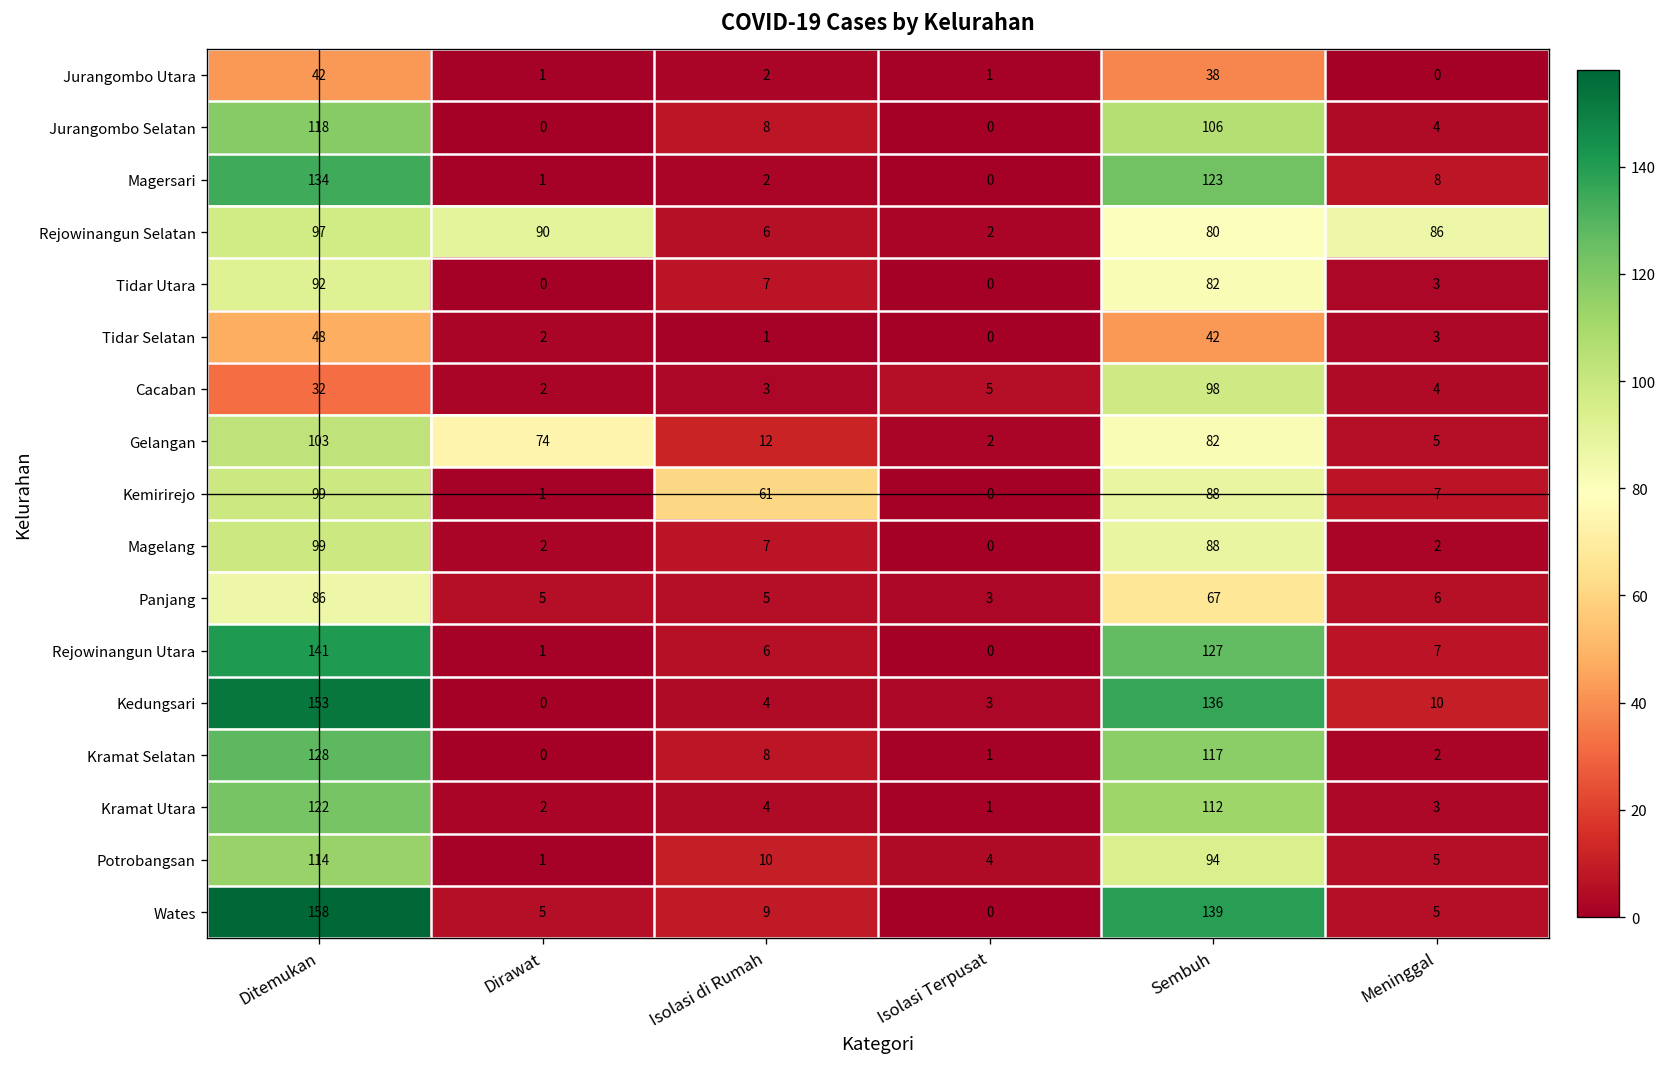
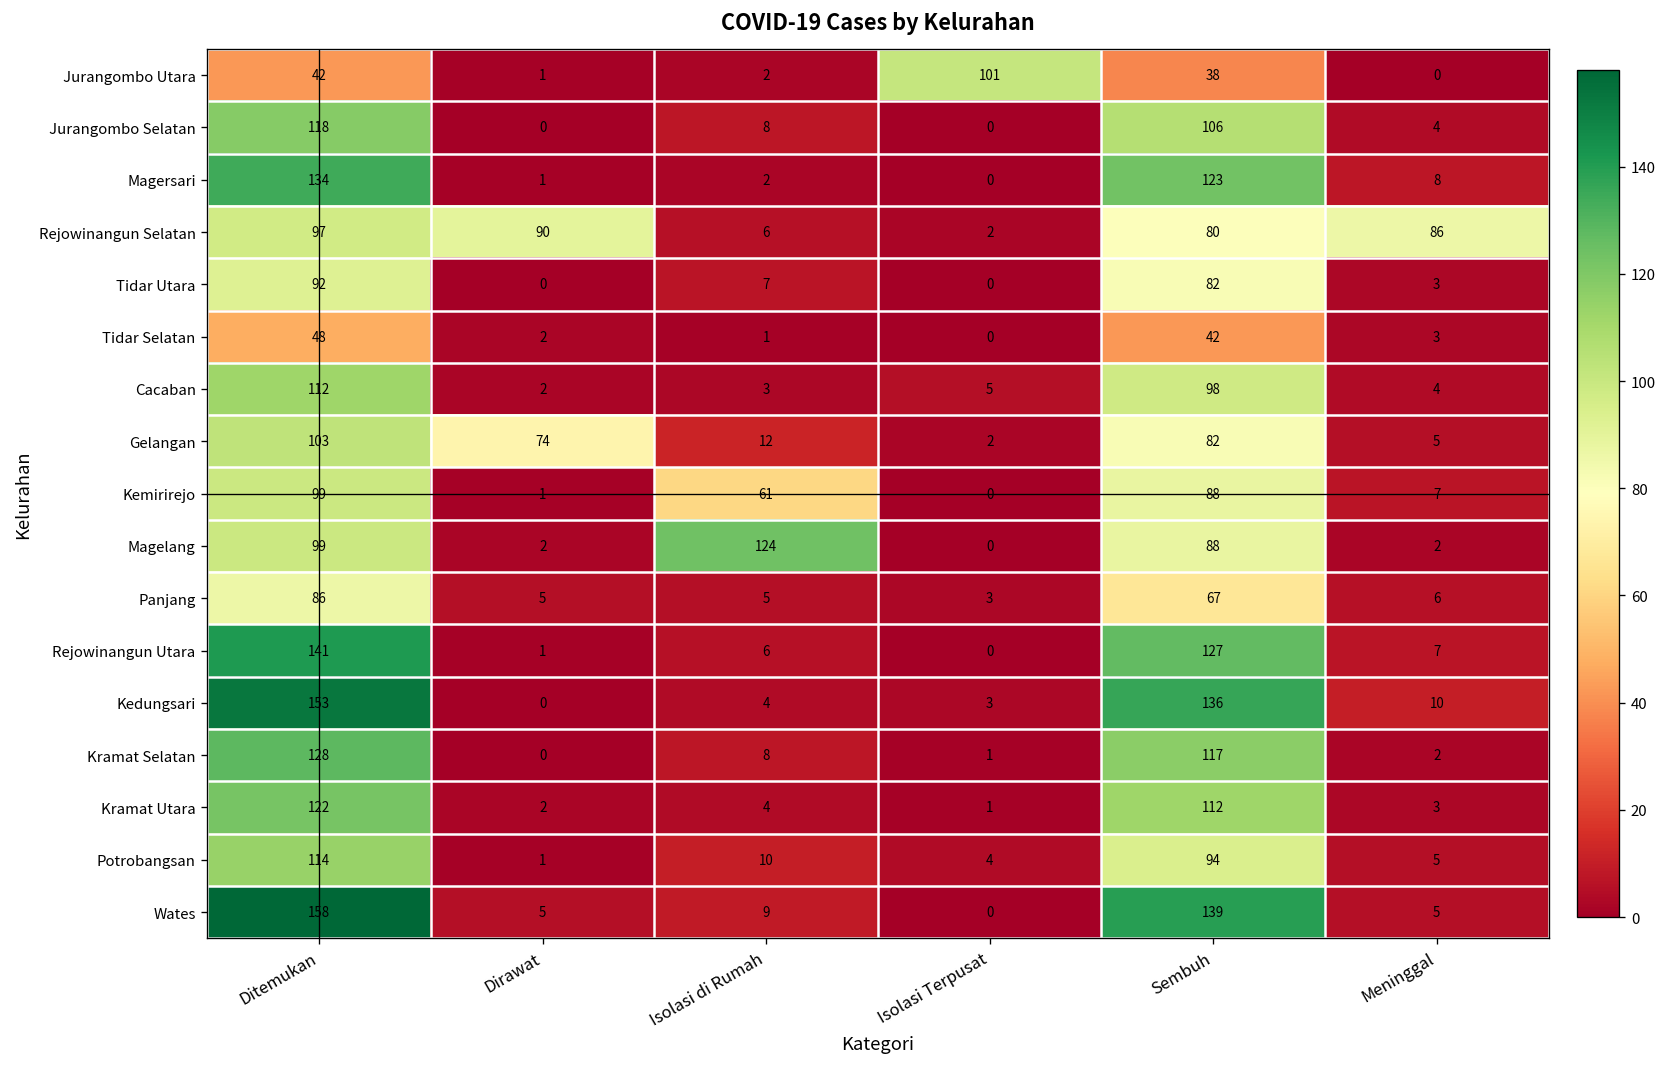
Jurangombo Utara, Isolasi Terpusat: 1 -> 101
Cacaban, Ditemukan: 32 -> 112
Magelang, Isolasi di Rumah: 7 -> 124
